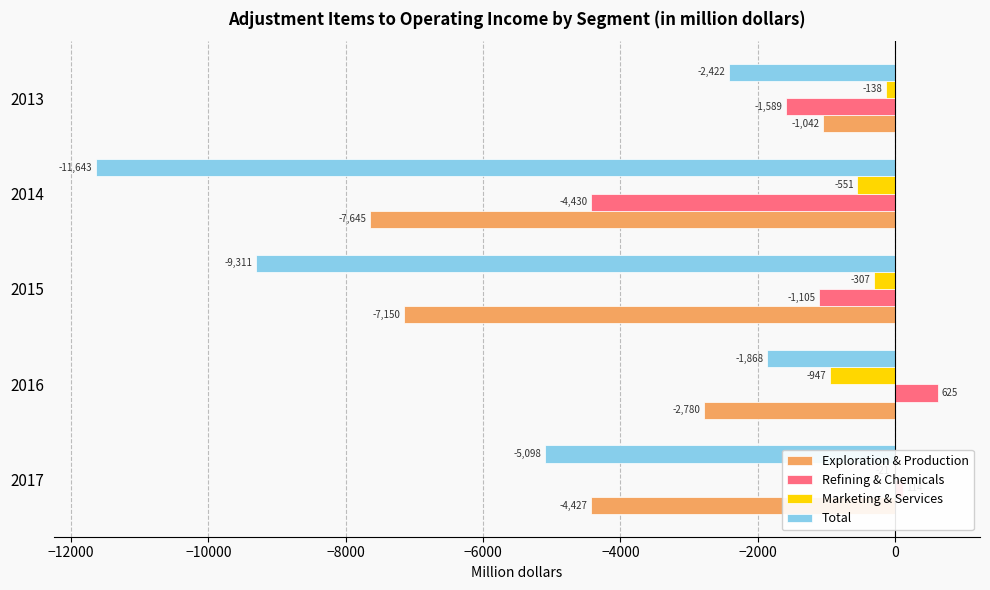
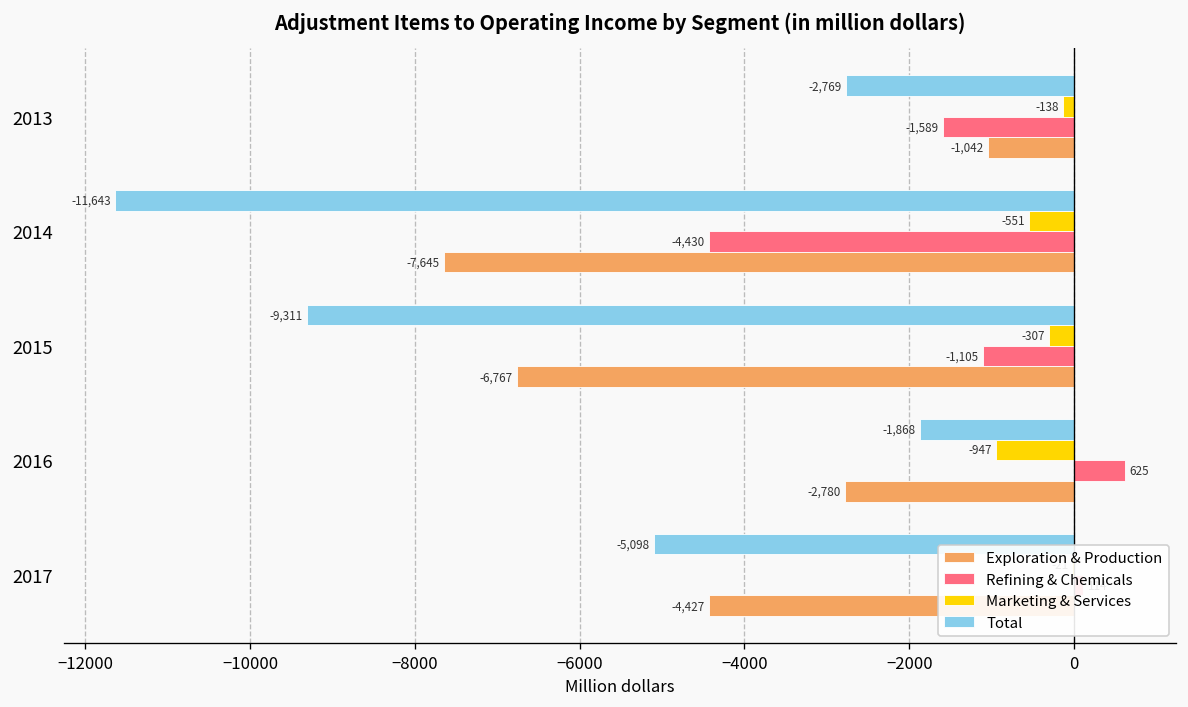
Total, 2013: -2,422 -> -2,769
Exploration & Production, 2015: -7,150 -> -6,767
